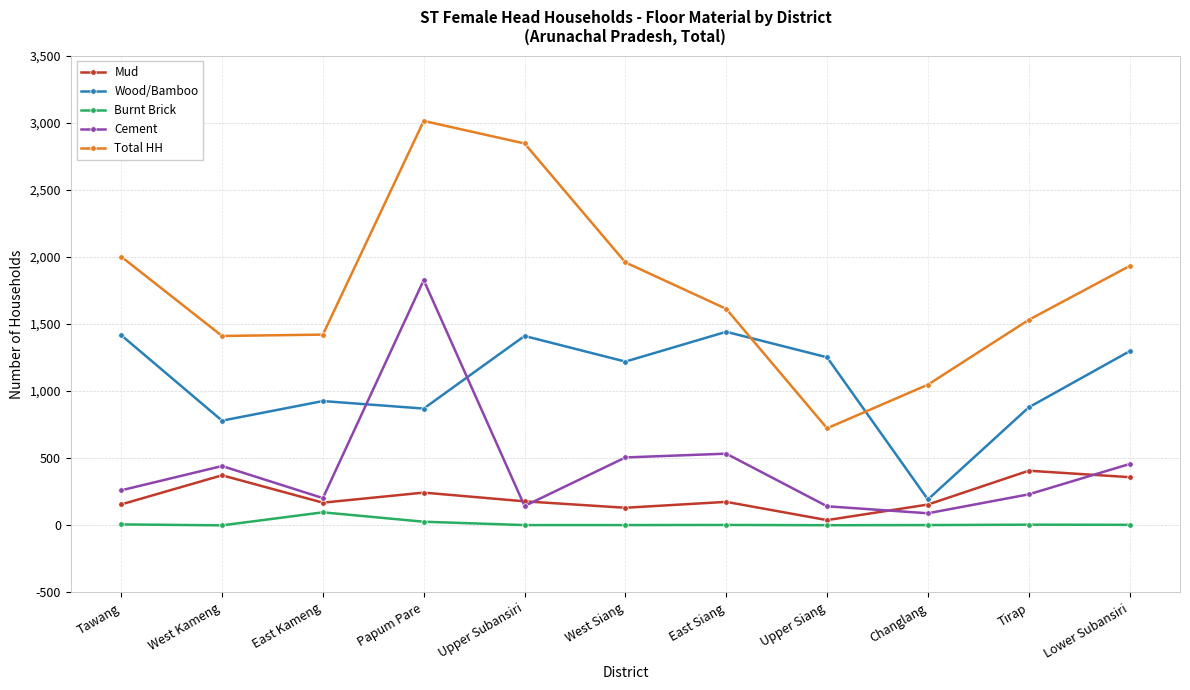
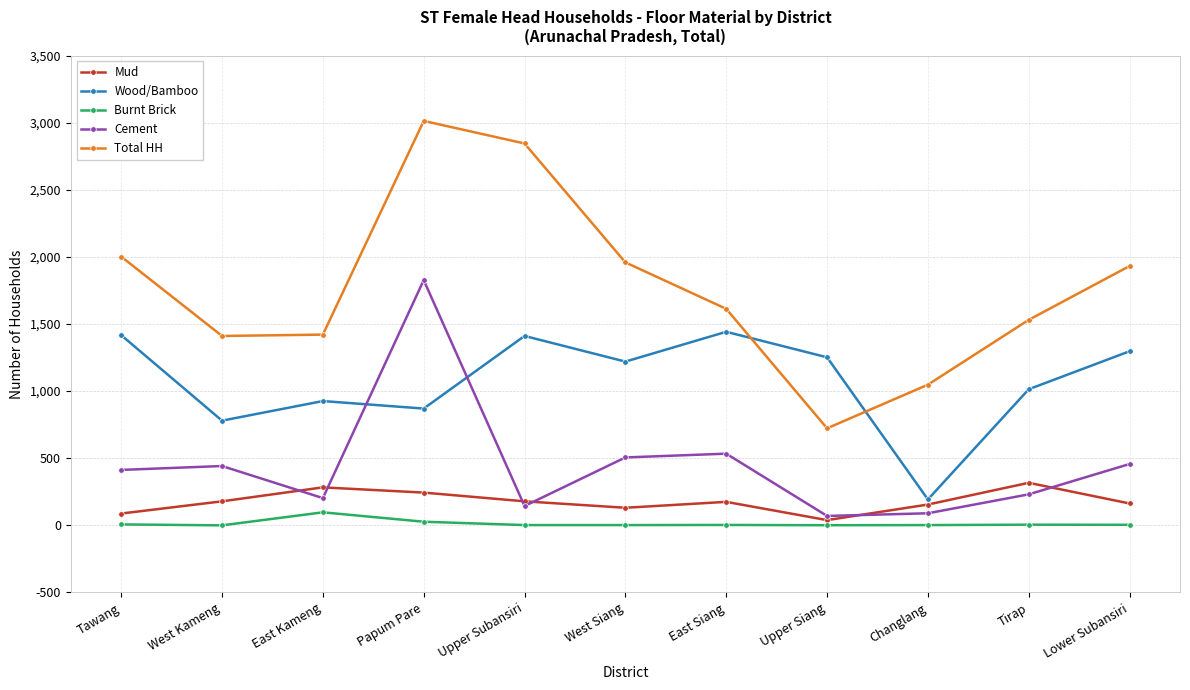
Mud, Tawang: 160 -> 90
Cement, Tawang: 260 -> 410
Mud, West Kameng: 370 -> 180
Mud, East Kameng: 170 -> 280
Cement, Upper Siang: 140 -> 70
Mud, Tirap: 410 -> 320
Wood/Bamboo, Tirap: 880 -> 1,010
Mud, Lower Subansiri: 360 -> 160
